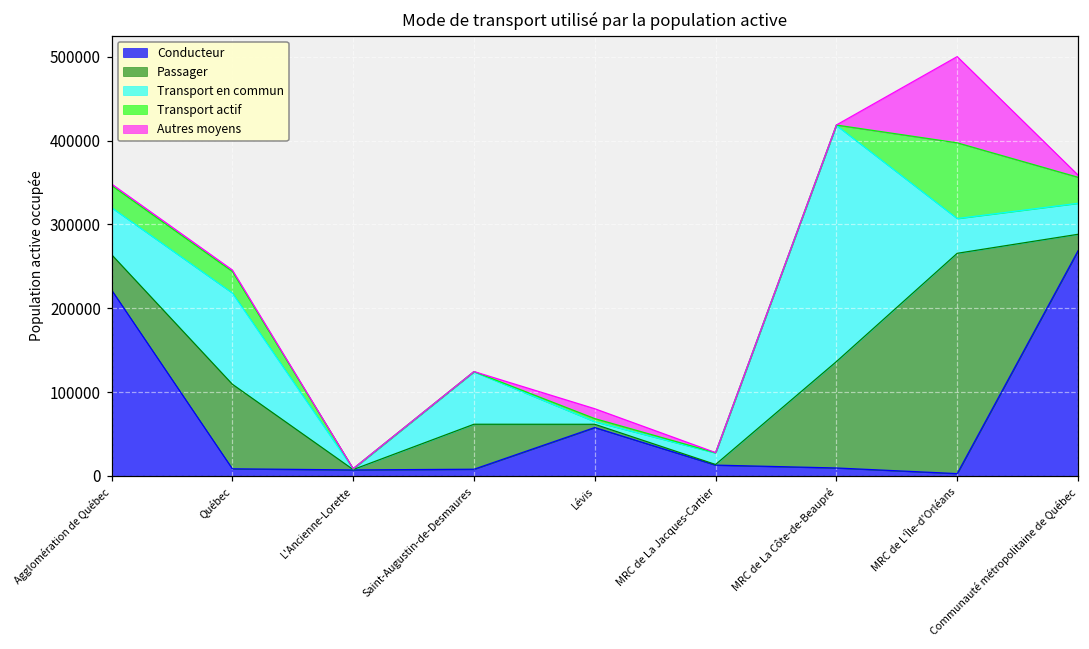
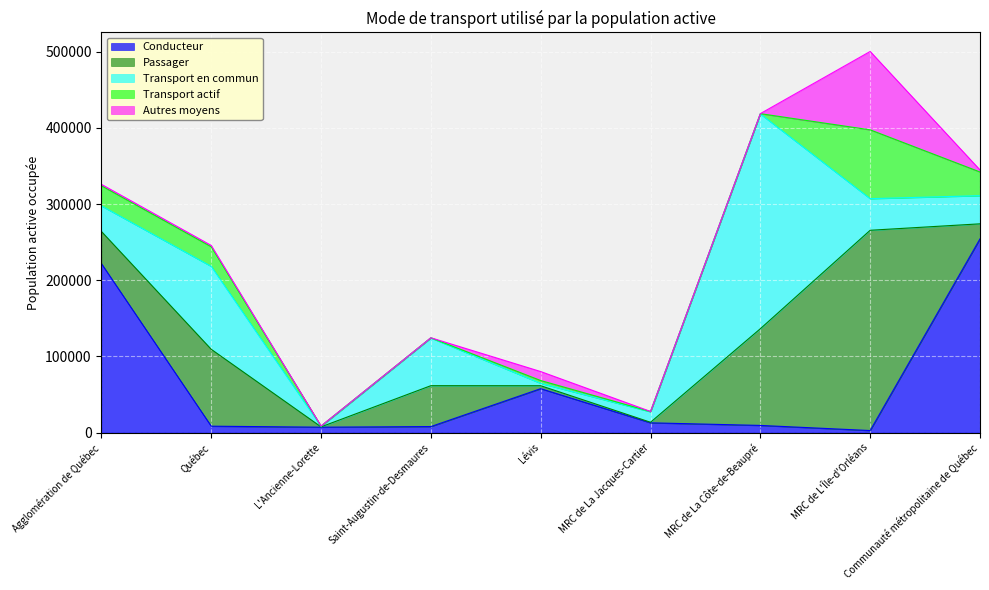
Transport en commun, Agglomération de Québec: 60000 -> 30000
Conducteur, Communauté métropolitaine de Québec: 270000 -> 250000
